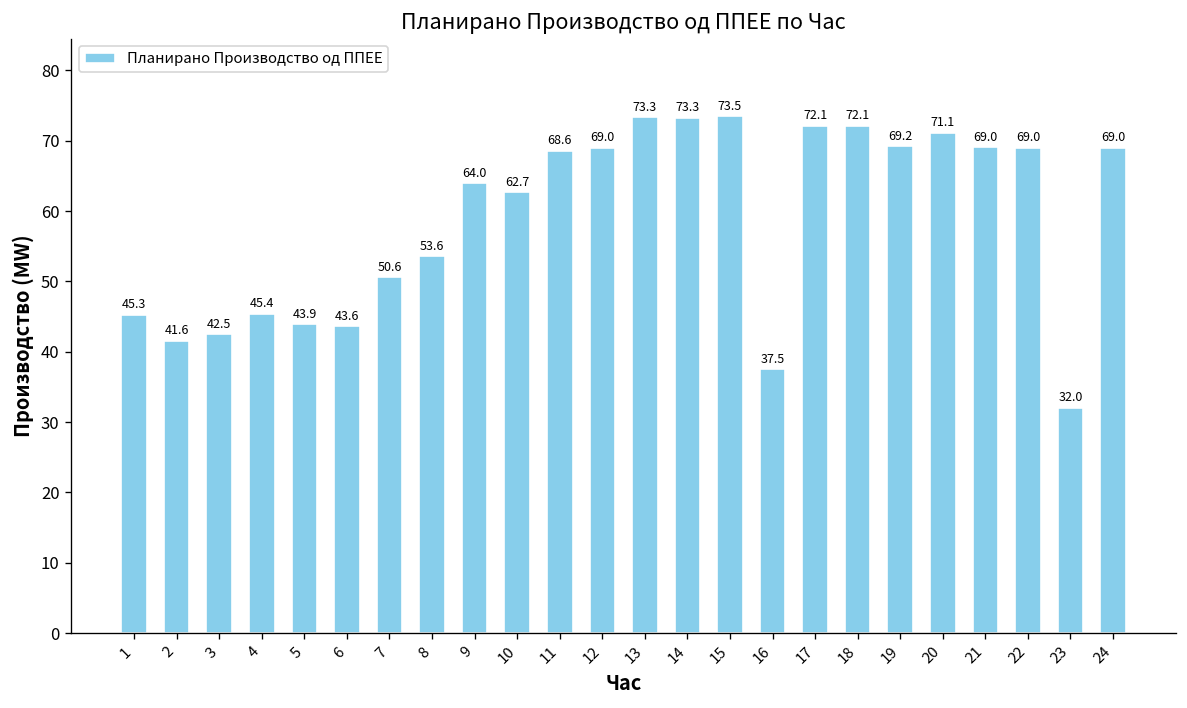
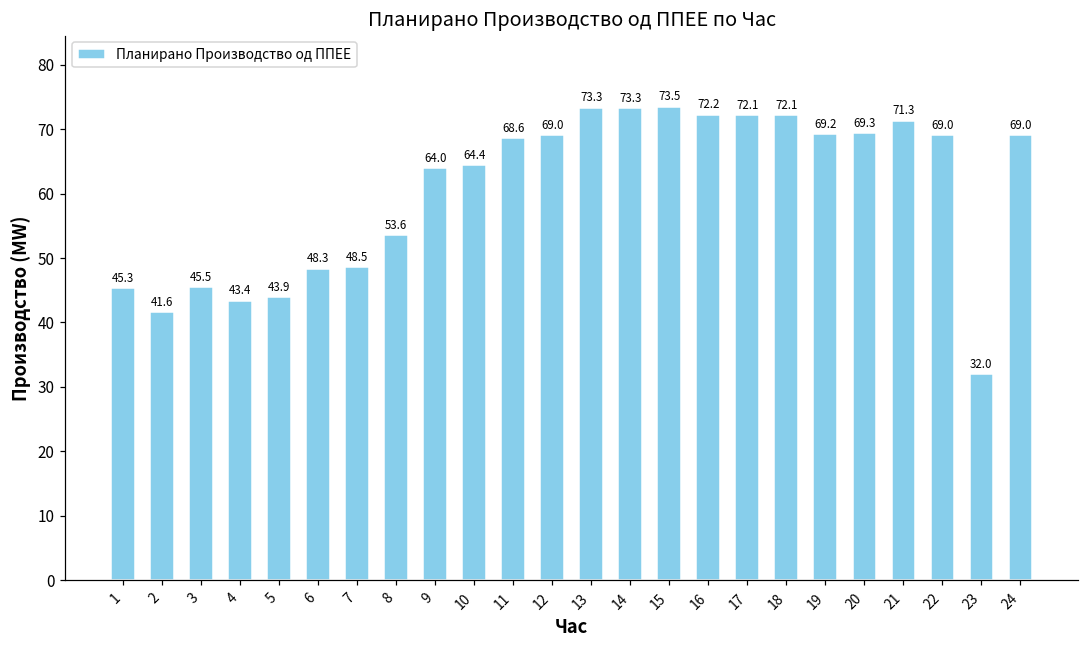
3: 42.5 -> 45.5
4: 45.4 -> 43.4
6: 43.6 -> 48.3
7: 50.6 -> 48.5
10: 62.7 -> 64.4
16: 37.5 -> 72.2
20: 71.1 -> 69.3
21: 69.0 -> 71.3
